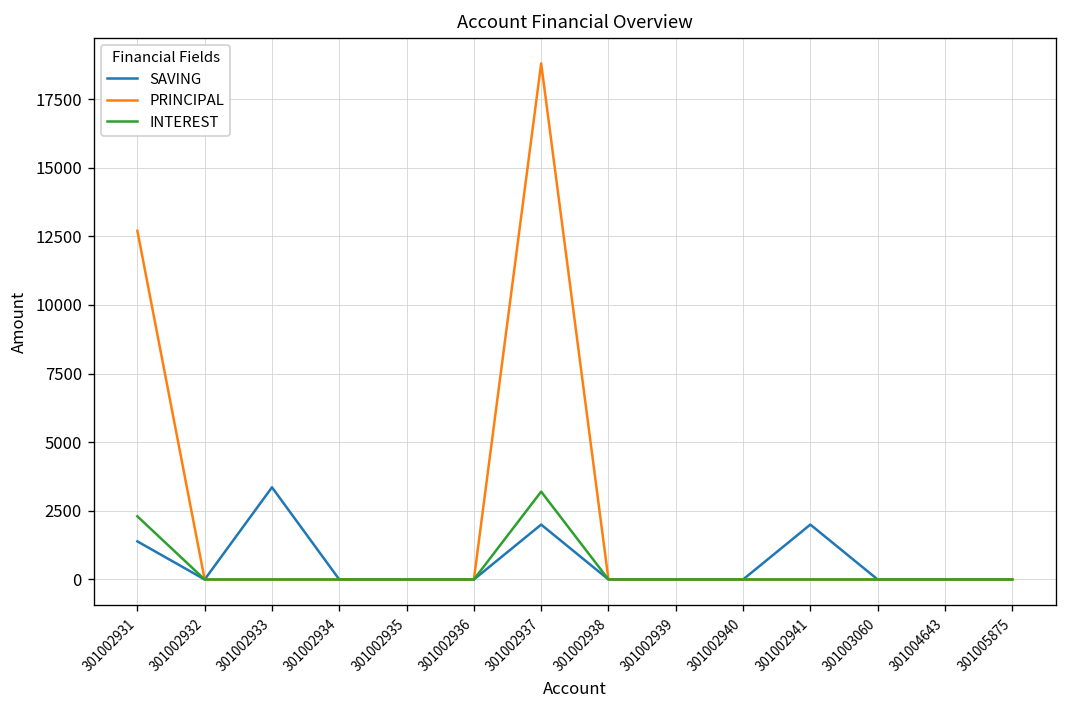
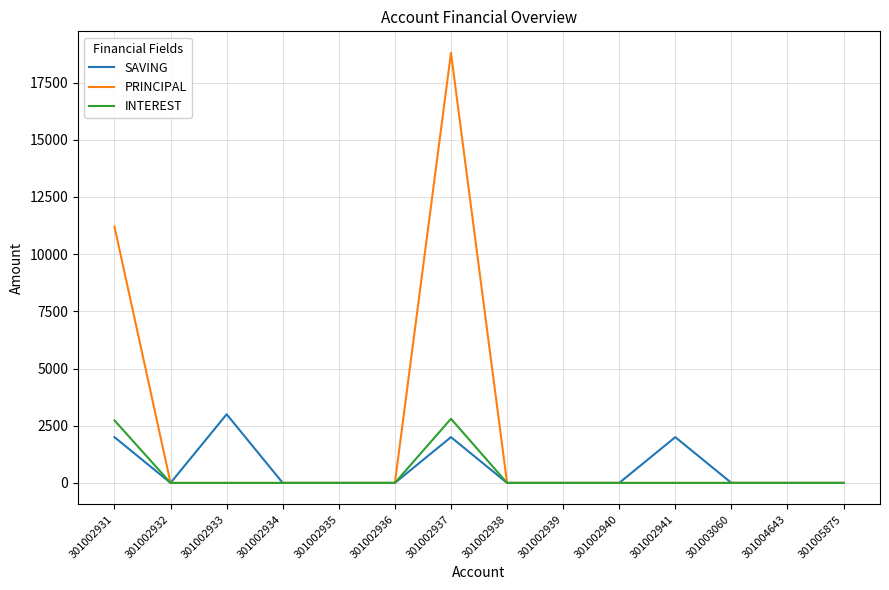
SAVING, 301002931: 1400 -> 2000
PRINCIPAL, 301002931: 12700 -> 11200
INTEREST, 301002931: 2300 -> 2700
SAVING, 301002933: 3400 -> 3000
INTEREST, 301002937: 3200 -> 2800
